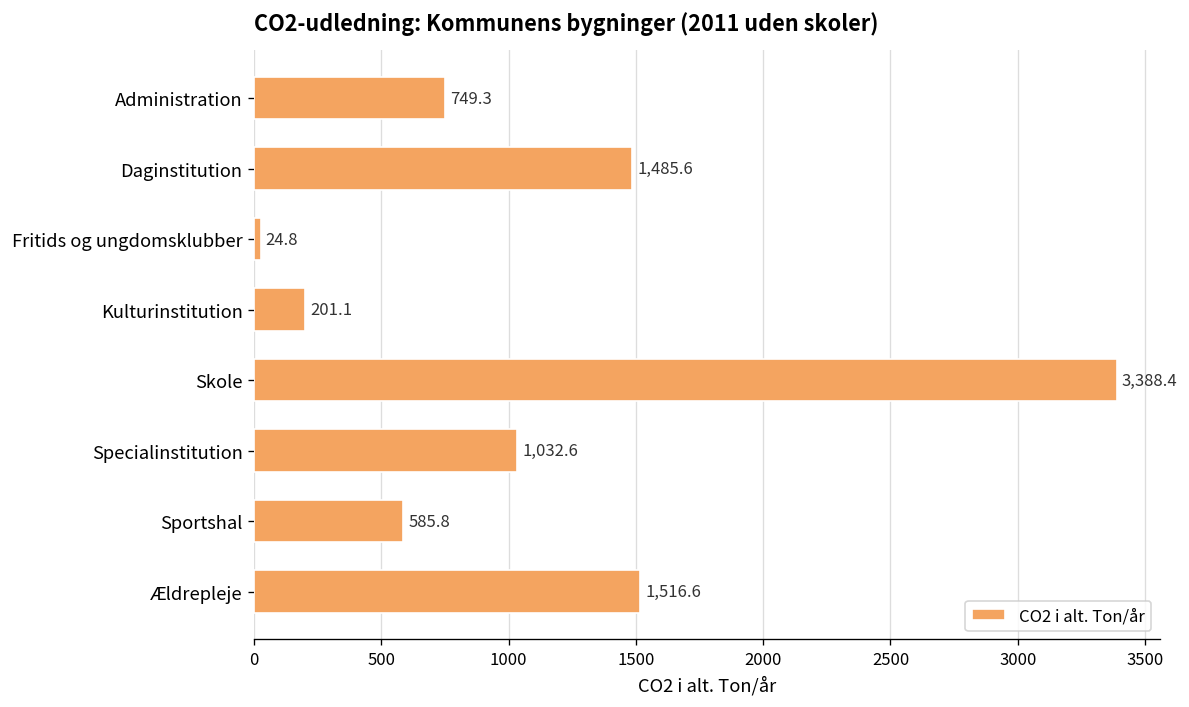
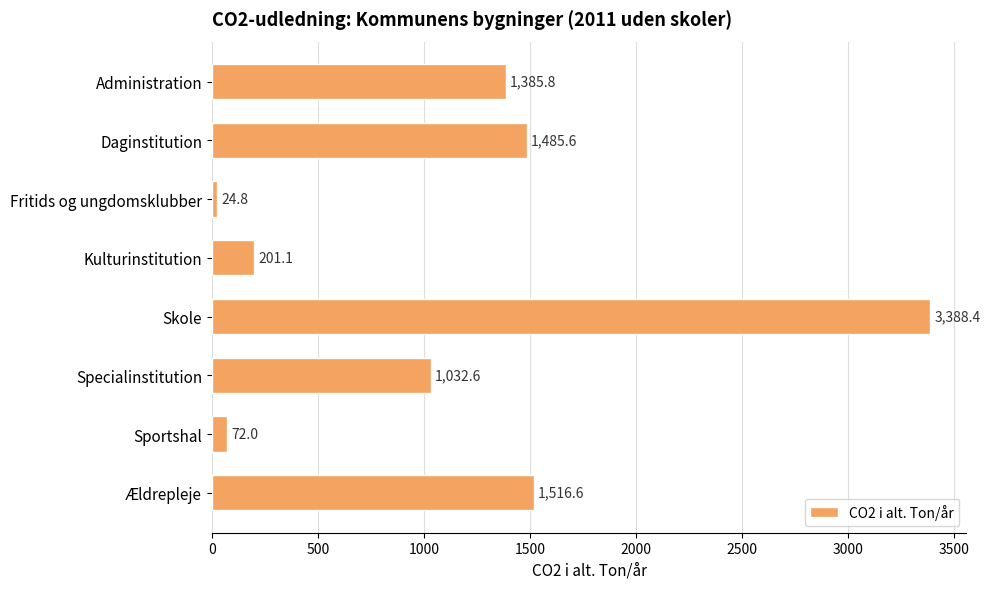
Administration: 749.3 -> 1,385.8
Sportshal: 585.8 -> 72.0
